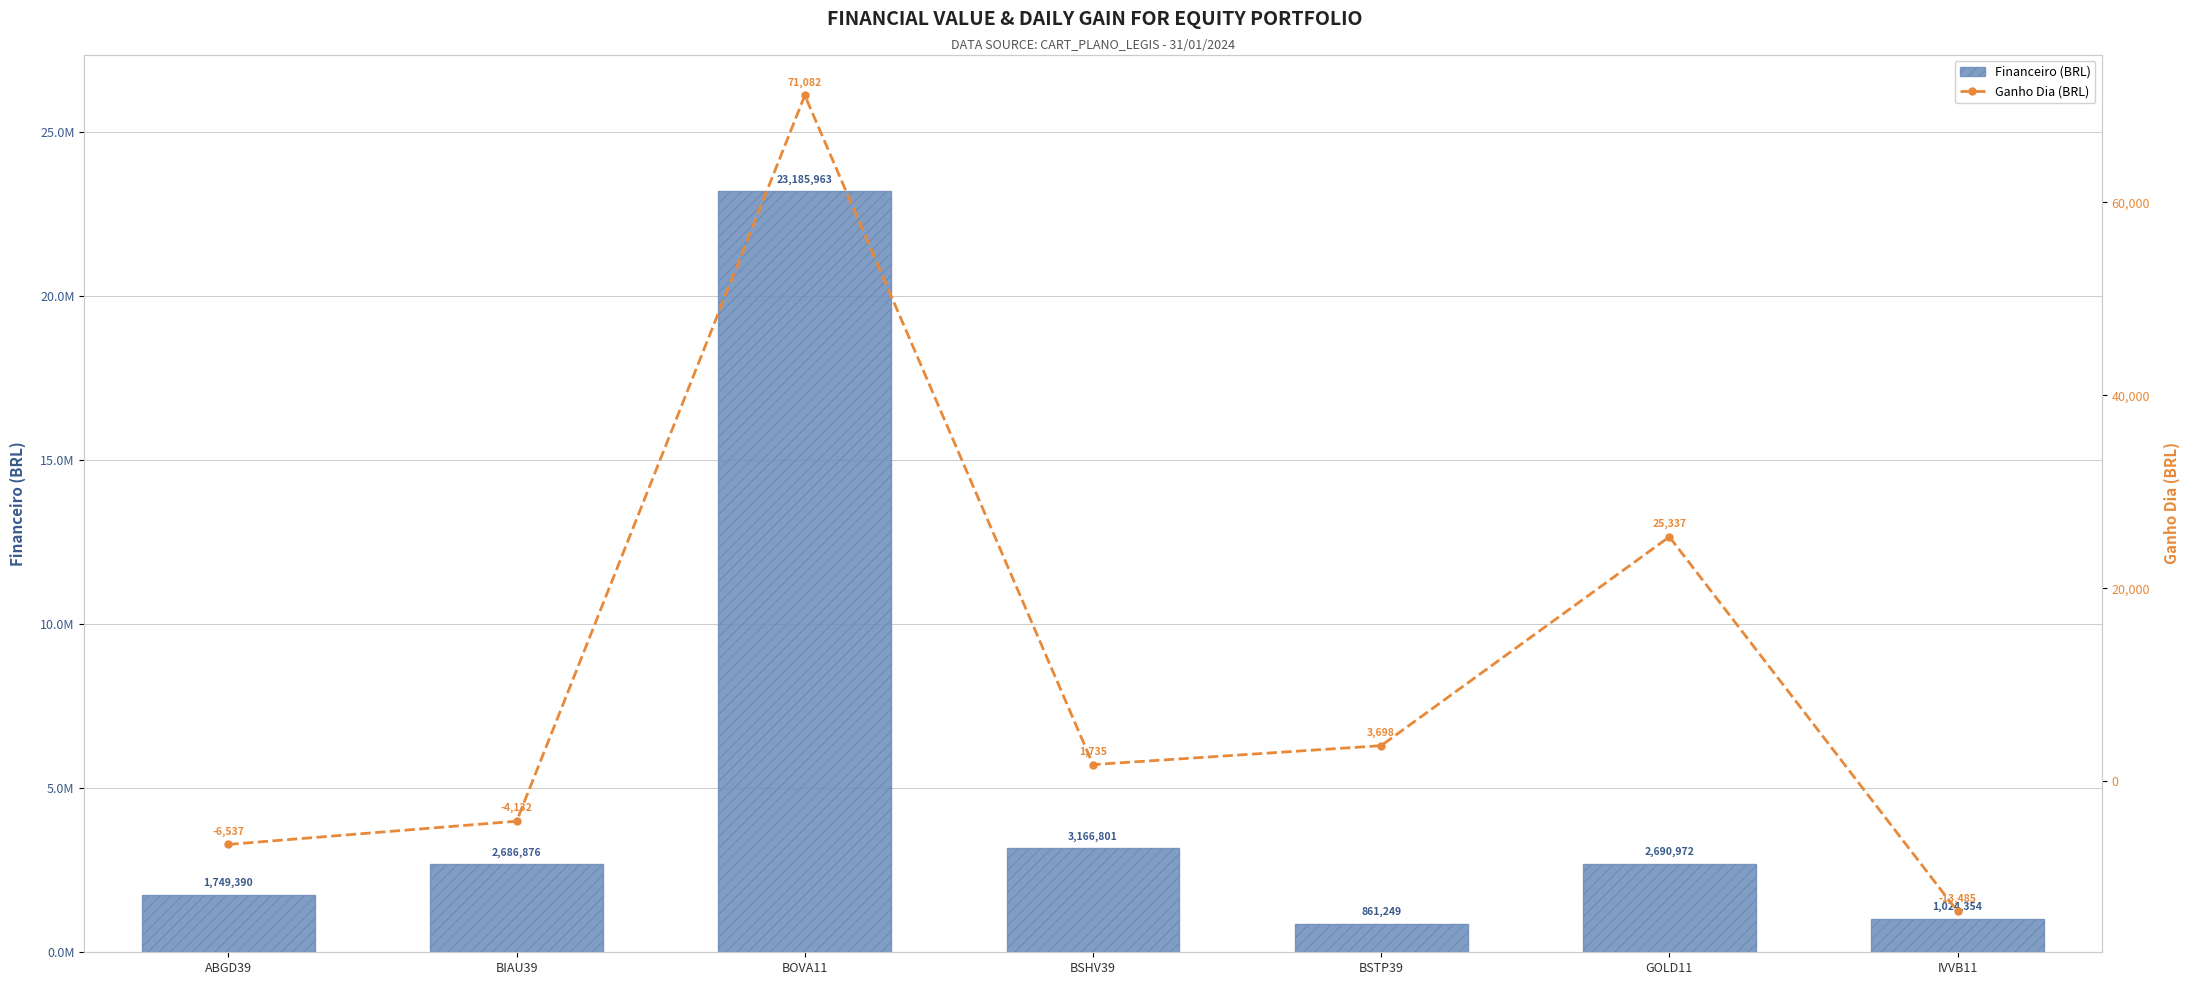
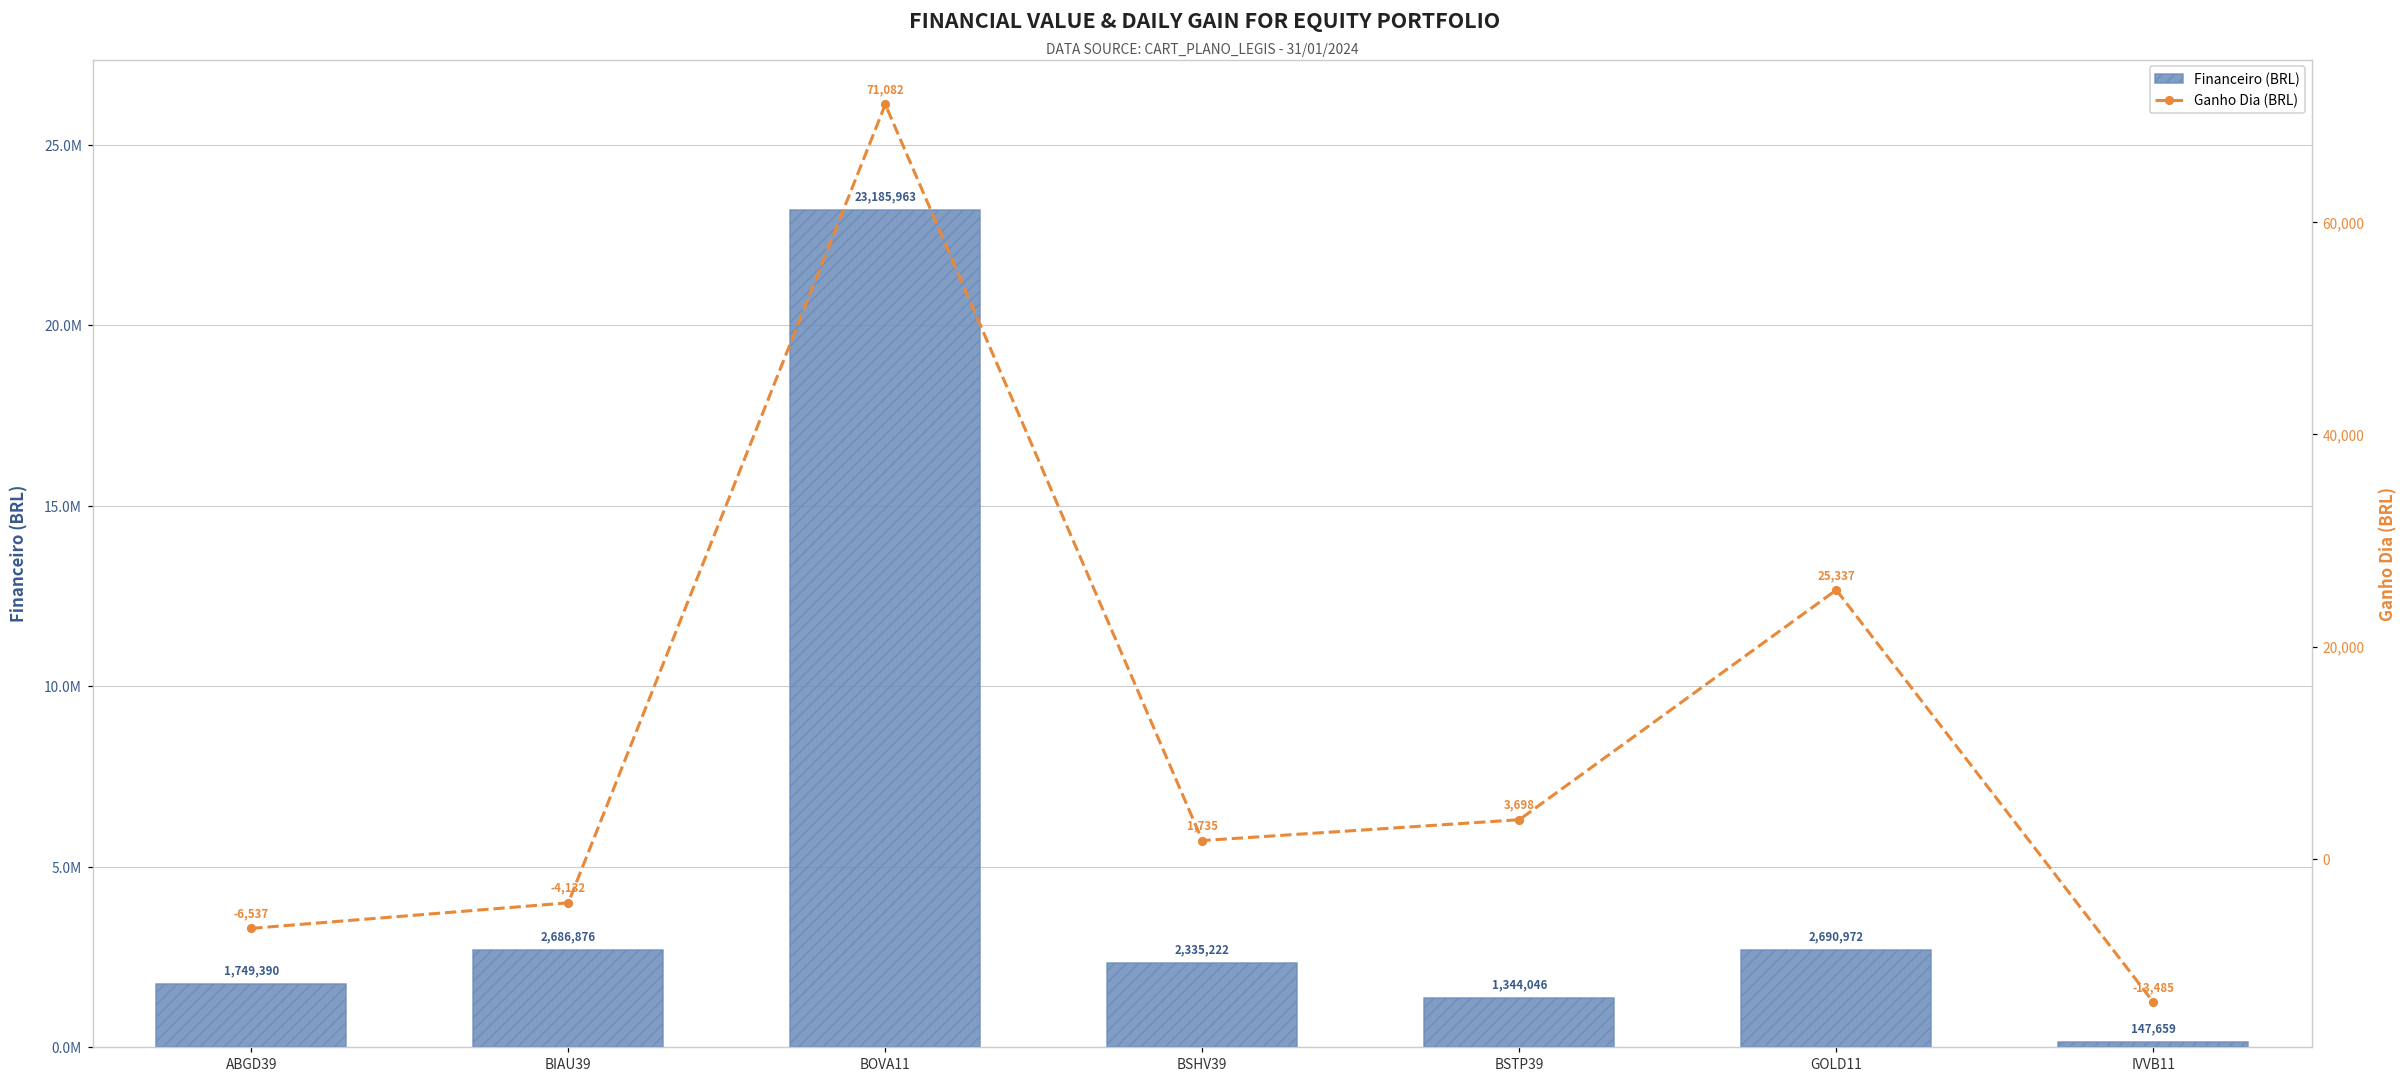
Financeiro (BRL), BSHV39: 3,166,801 -> 2,335,222
Financeiro (BRL), BSTP39: 861,249 -> 1,344,046
Financeiro (BRL), IVVB11: 1,024,354 -> 147,659
